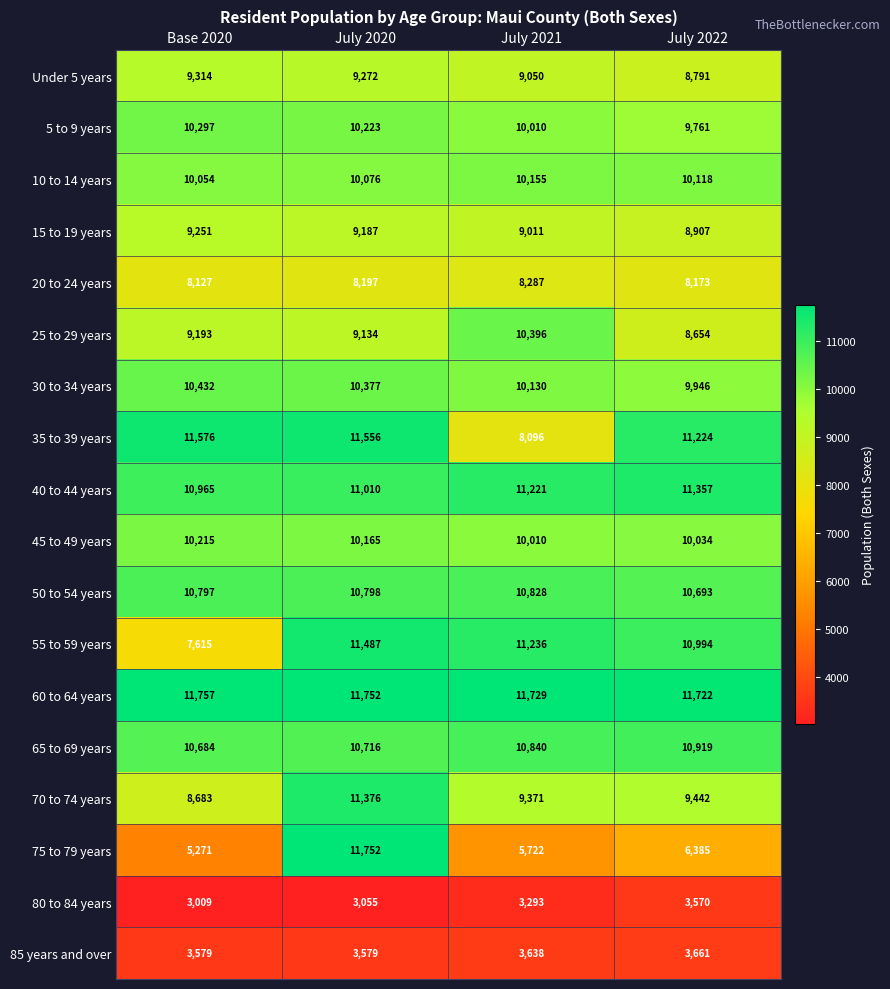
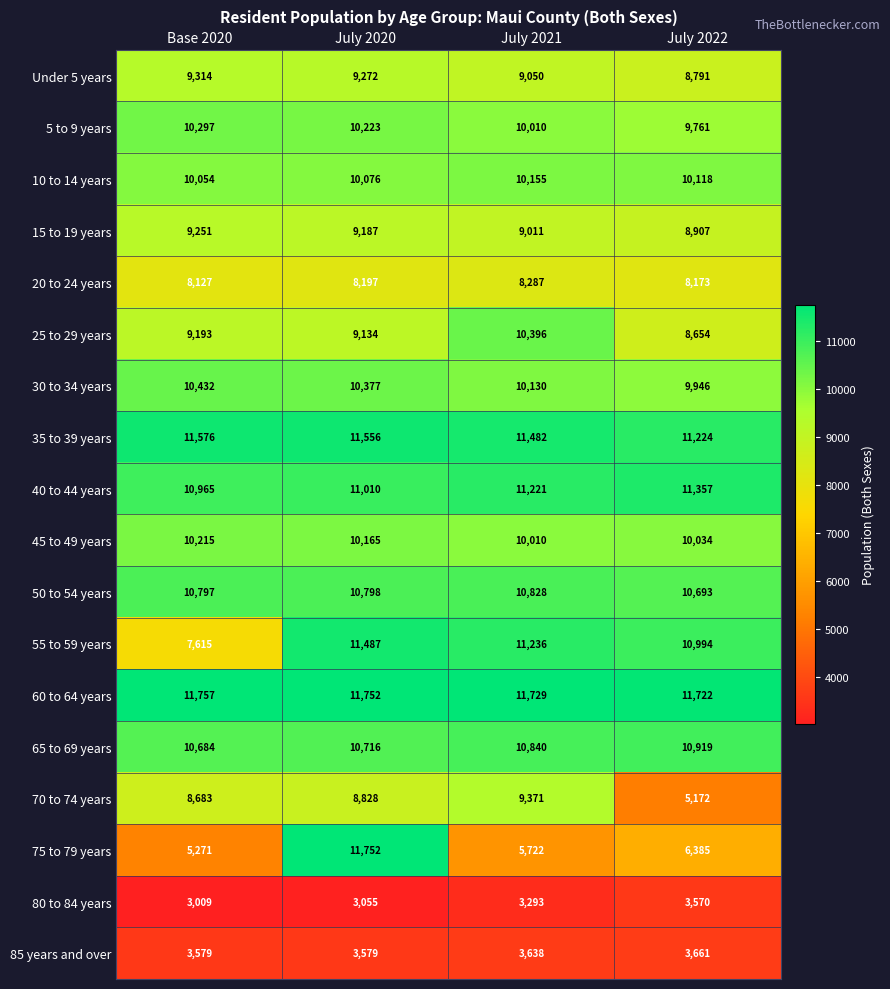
35 to 39 years, July 2021: 8,096 -> 11,482
70 to 74 years, July 2020: 11,376 -> 8,828
70 to 74 years, July 2022: 9,442 -> 5,172
